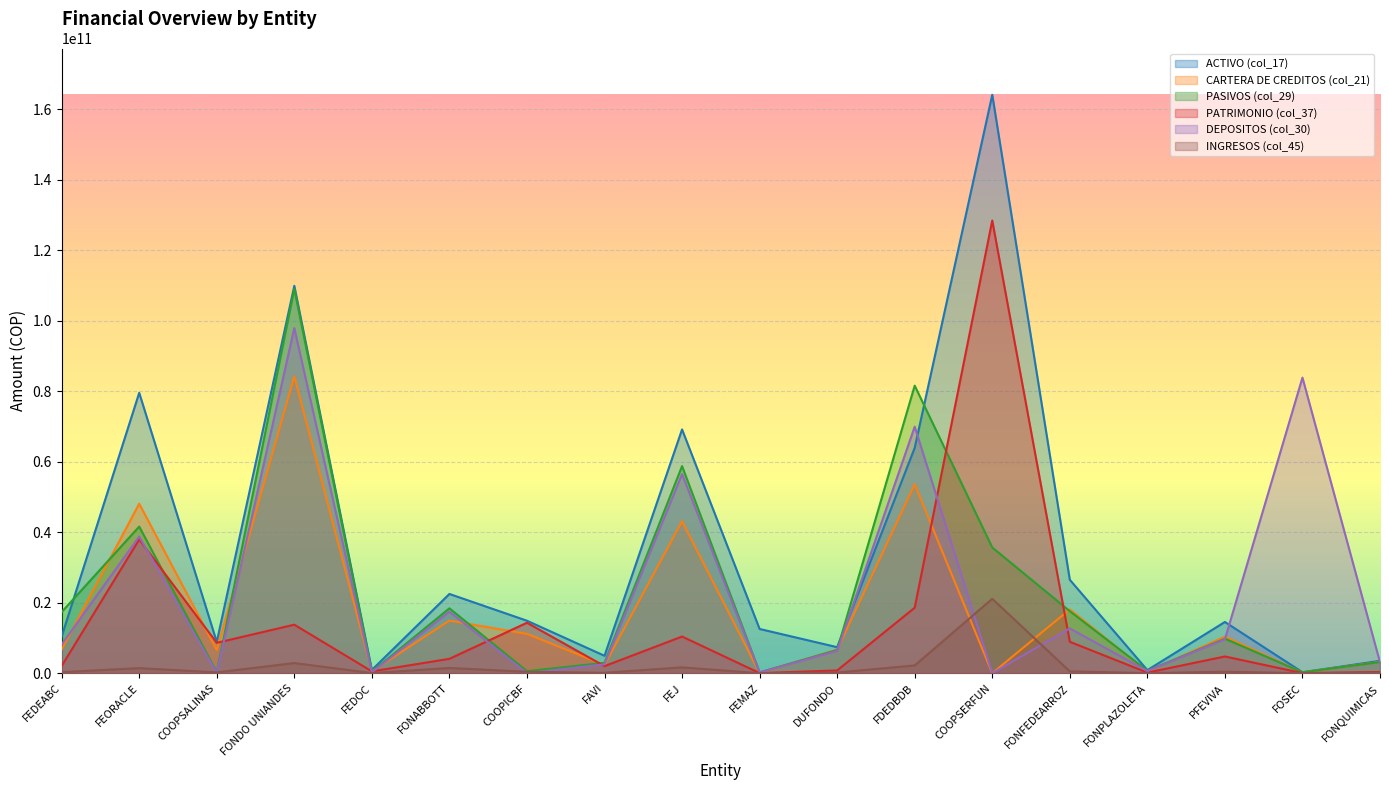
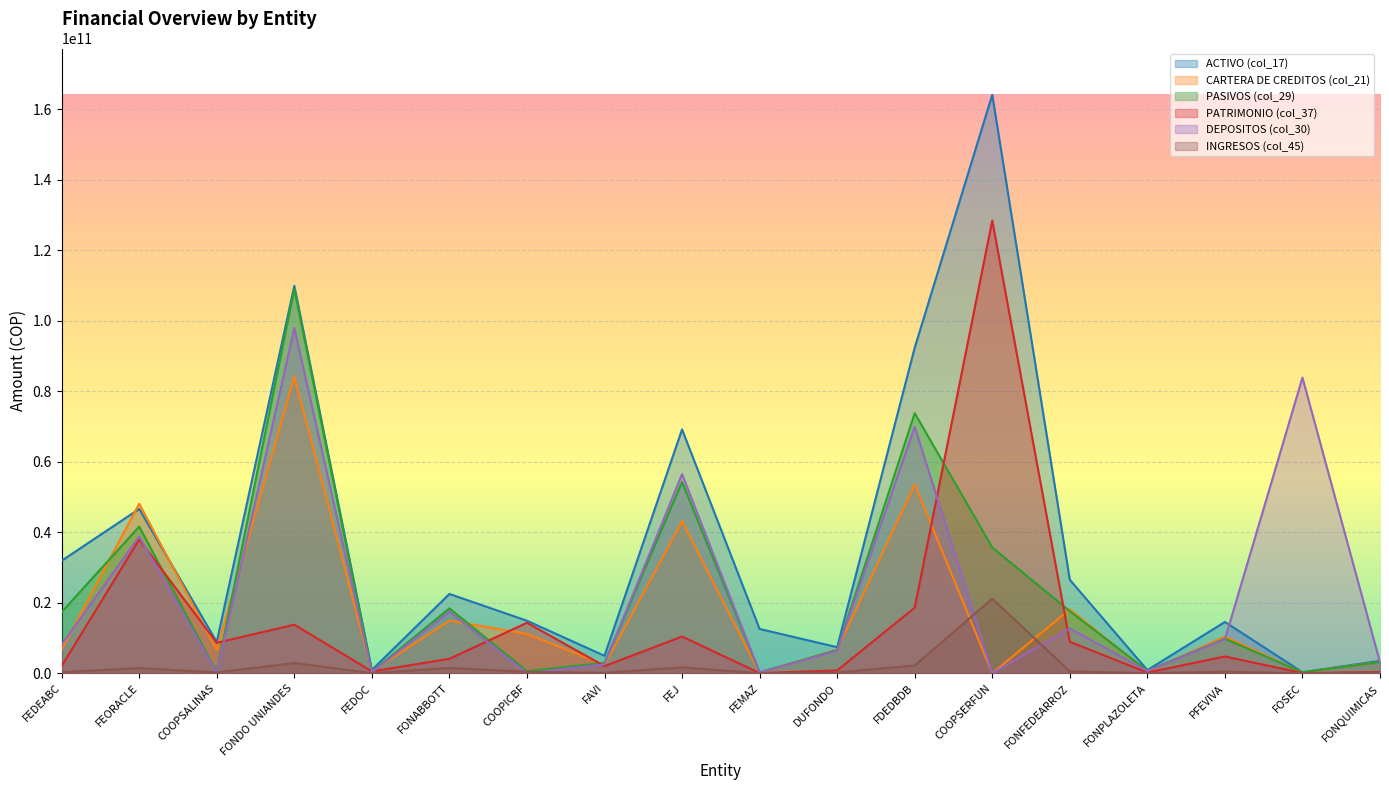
ACTIVO (col_17), FEDEABC: 10000000000 -> 32000000000
ACTIVO (col_17), FEORACLE: 80000000000 -> 47000000000
PASIVOS (col_29), FEJ: 59000000000 -> 54000000000
ACTIVO (col_17), FDEDBDB: 64000000000 -> 92000000000
PASIVOS (col_29), FDEDBDB: 82000000000 -> 74000000000
